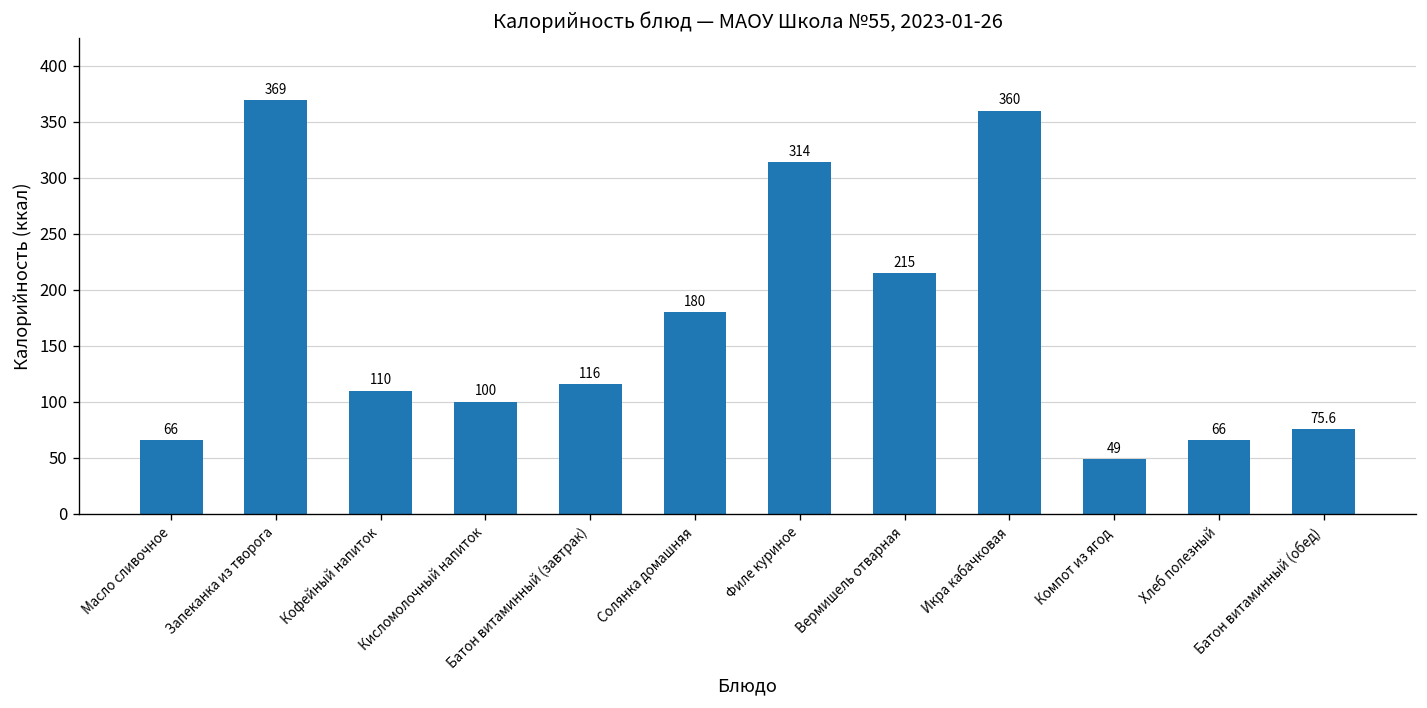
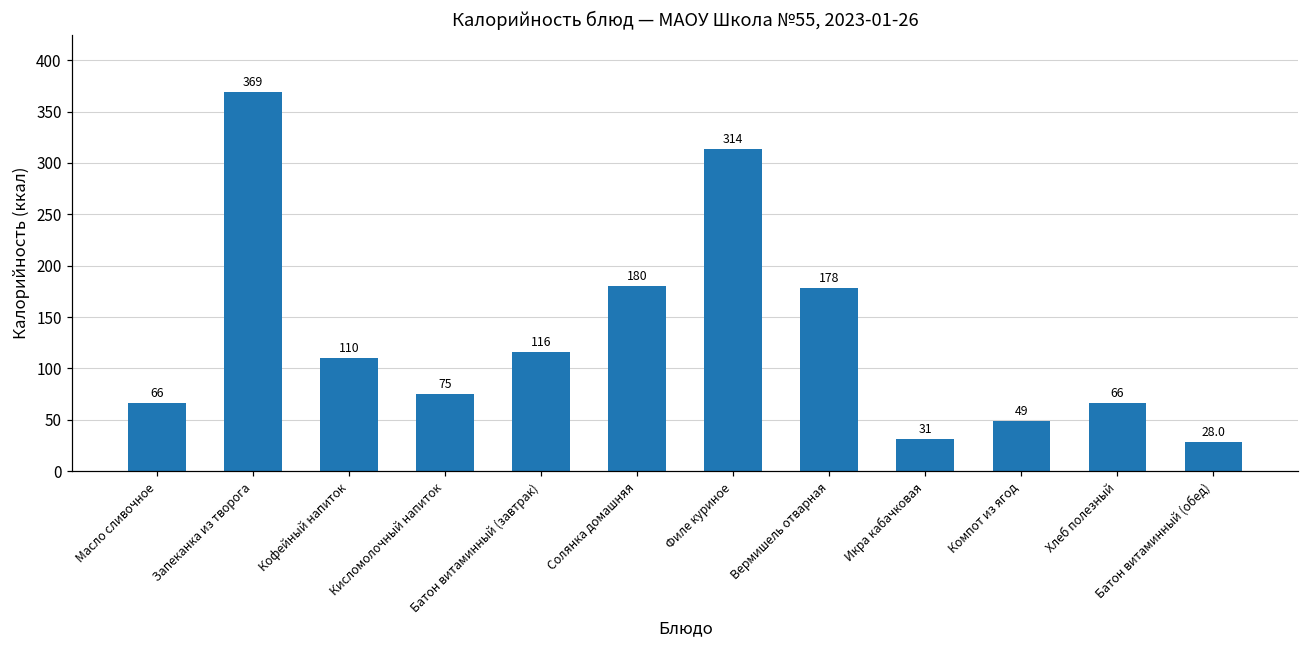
Кисломолочный напиток: 100 -> 75
Вермишель отварная: 215 -> 178
Икра кабачковая: 360 -> 31
Батон витаминный (обед): 75.6 -> 28.0
